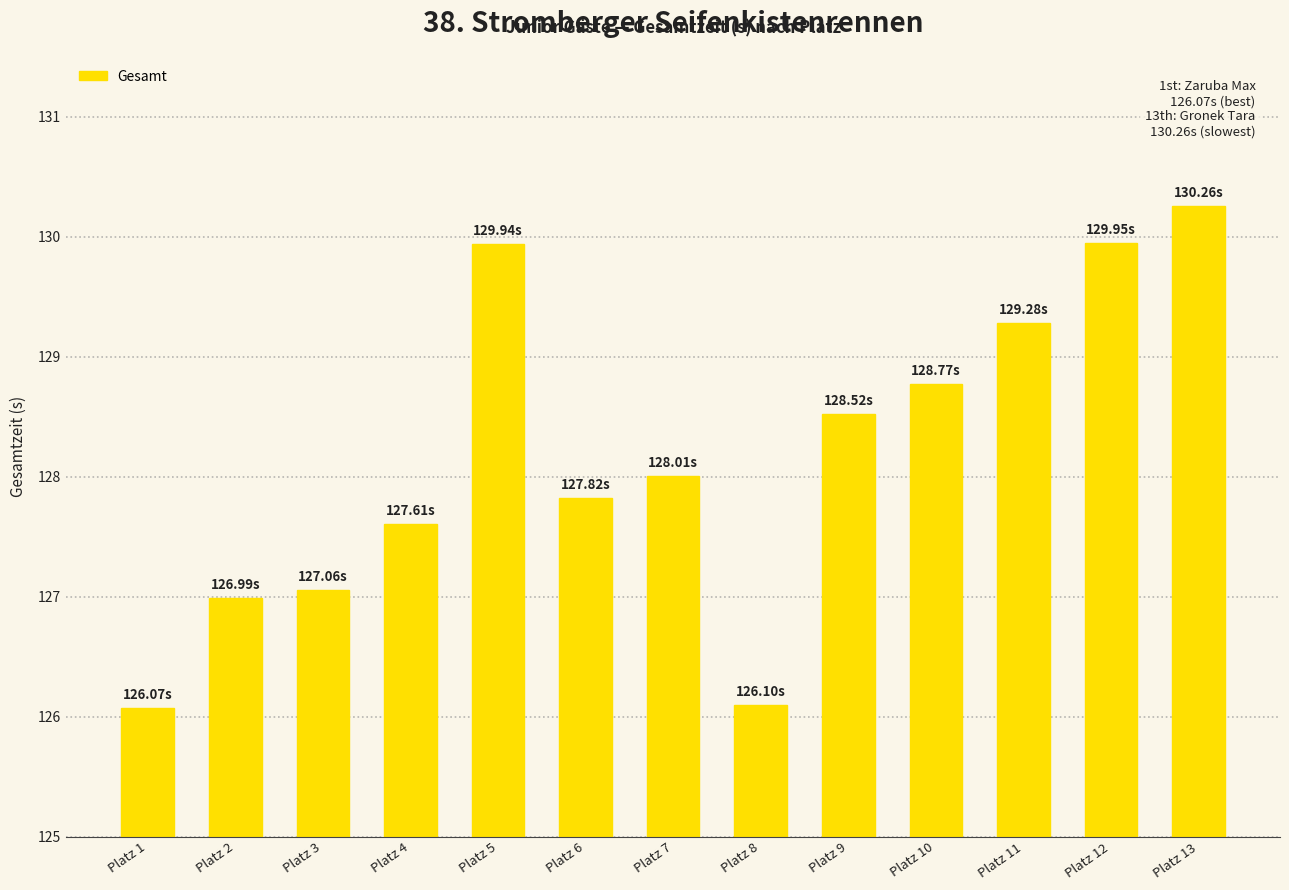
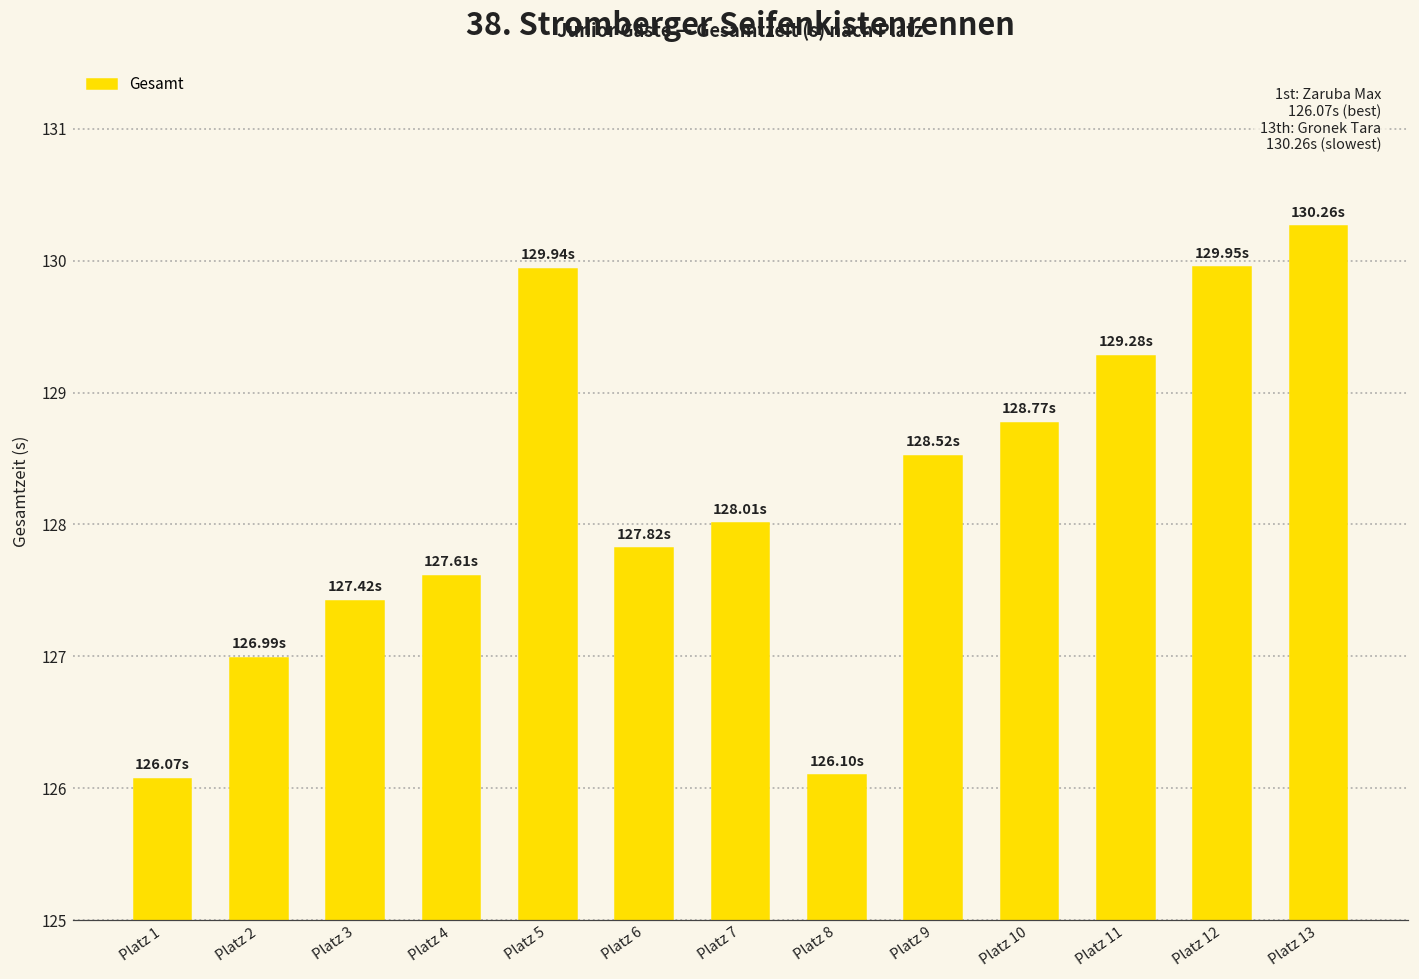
Platz 3: 127.06s -> 127.42s
